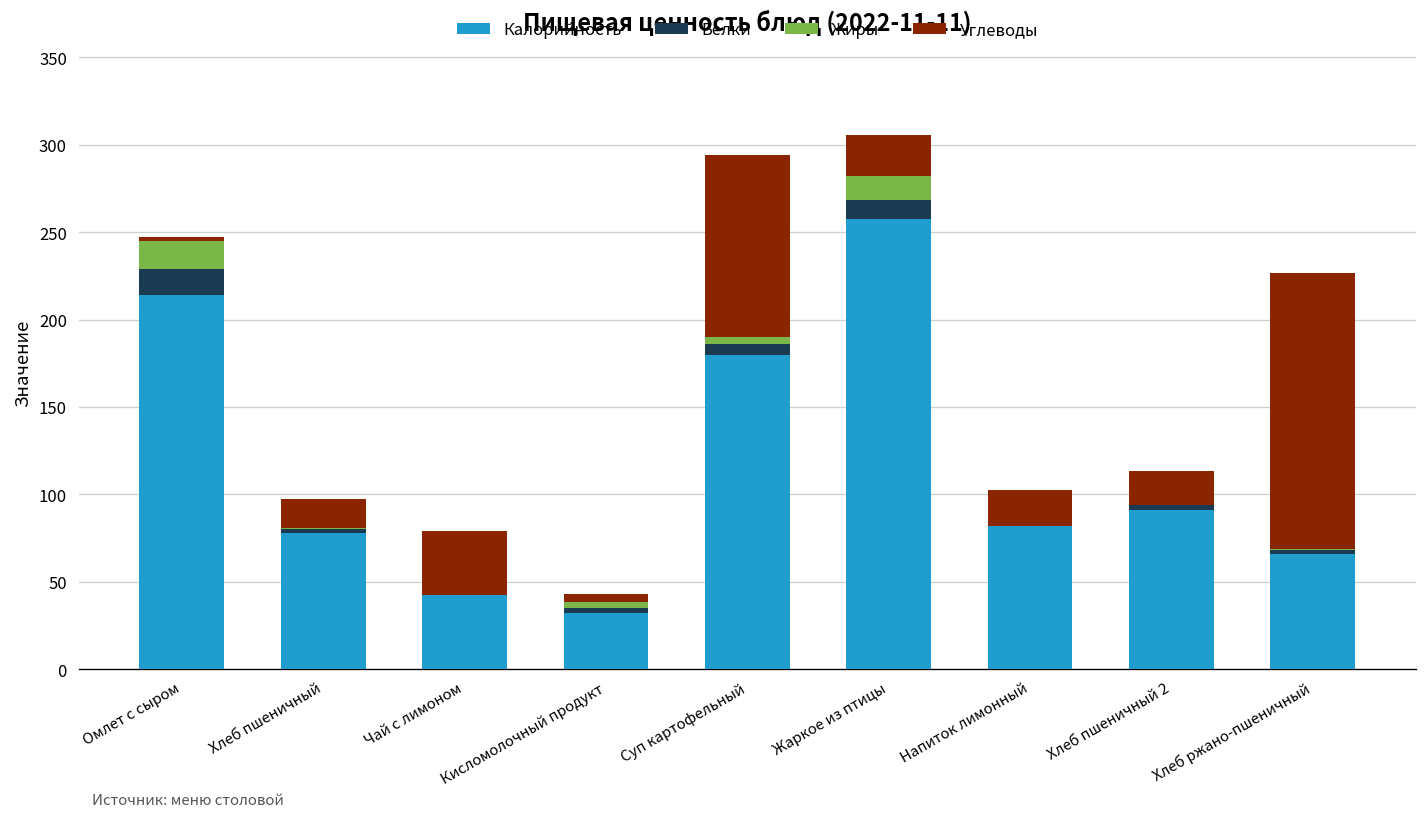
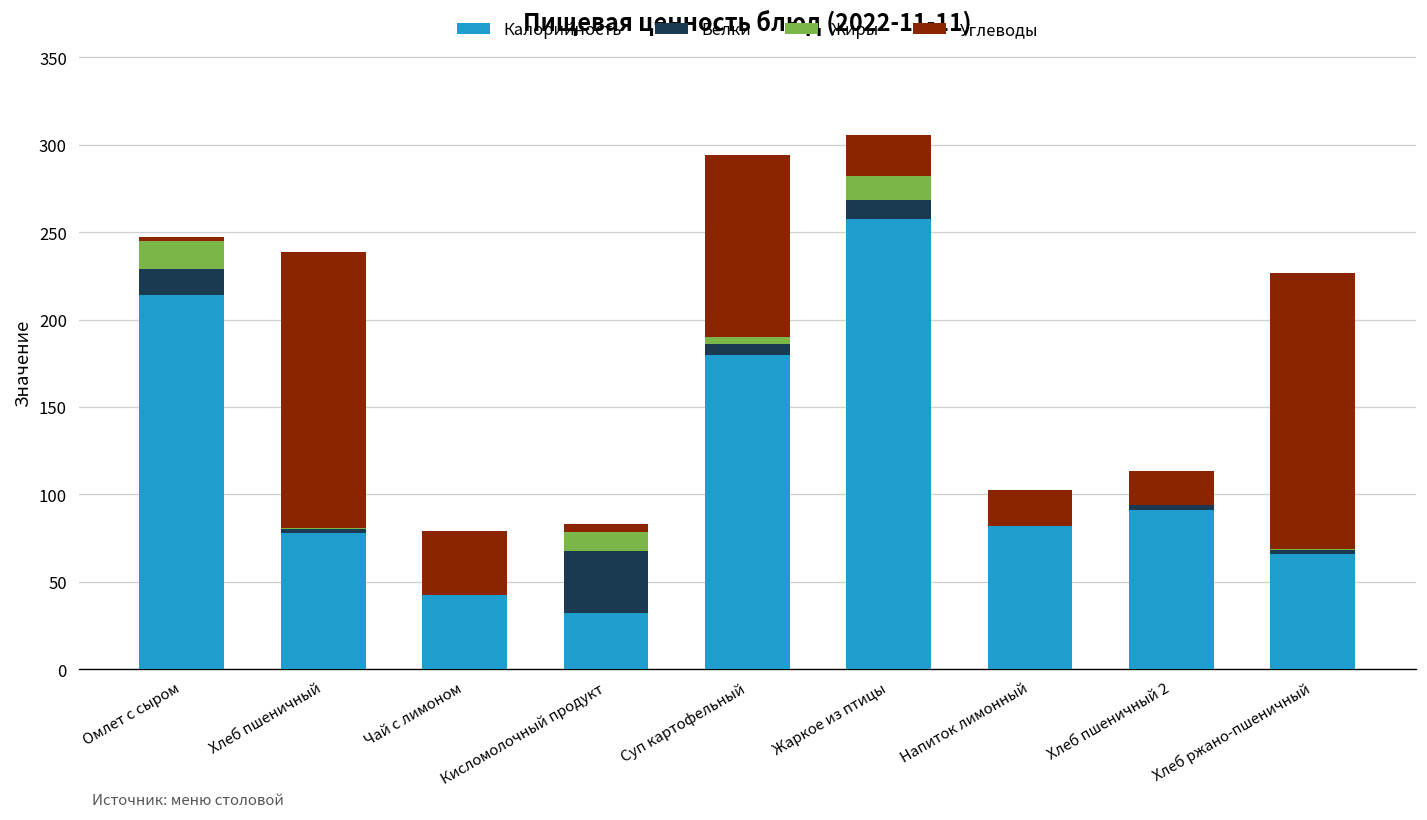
Углеводы, Хлеб пшеничный: 17 -> 158
Белки, Кисломолочный продукт: 3 -> 35
Жиры, Кисломолочный продукт: 3 -> 11
